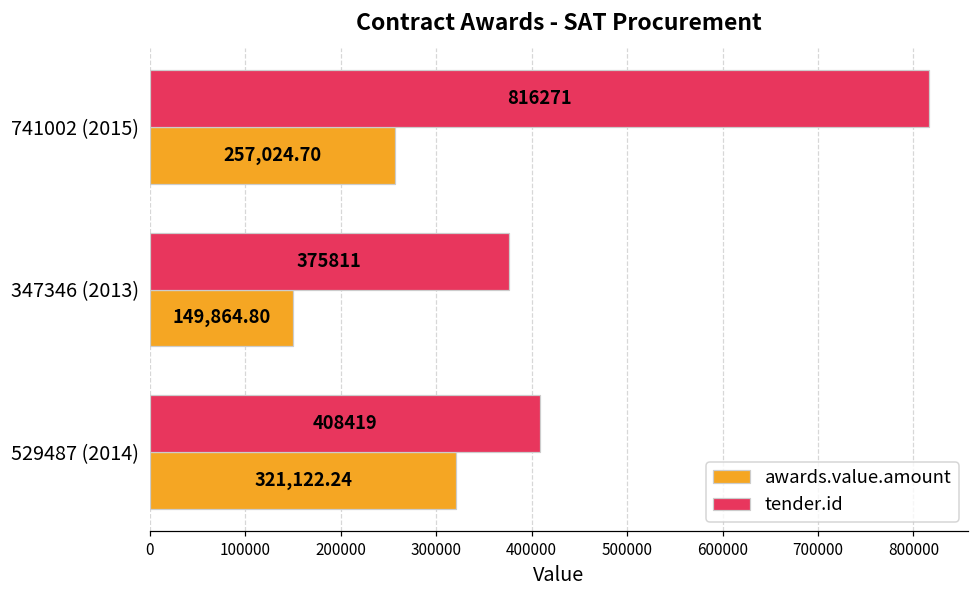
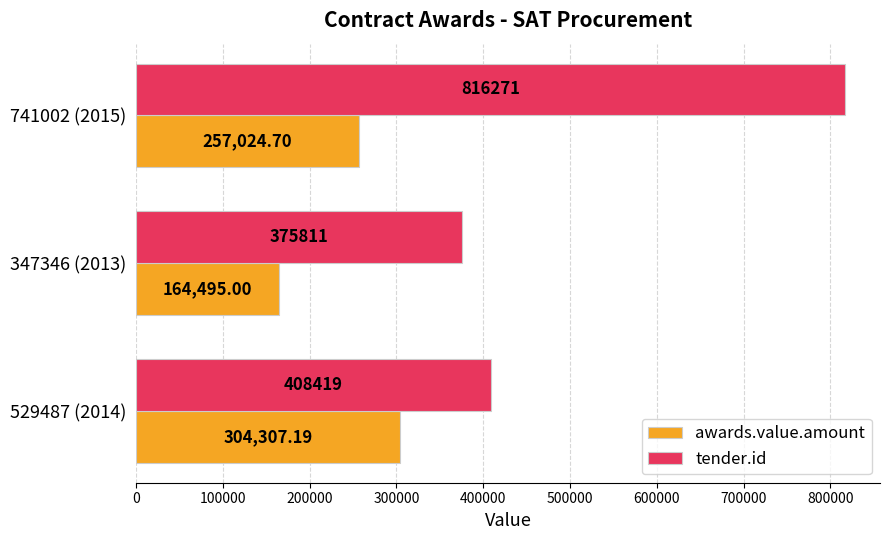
awards.value.amount, 347346 (2013): 149,864.80 -> 164,495.00
awards.value.amount, 529487 (2014): 321,122.24 -> 304,307.19
